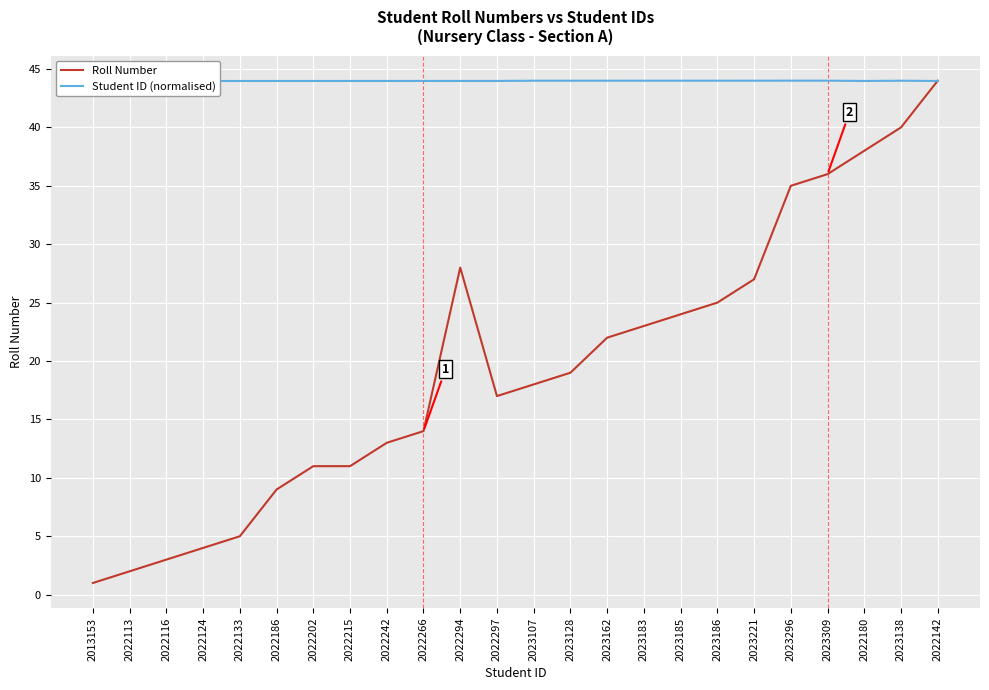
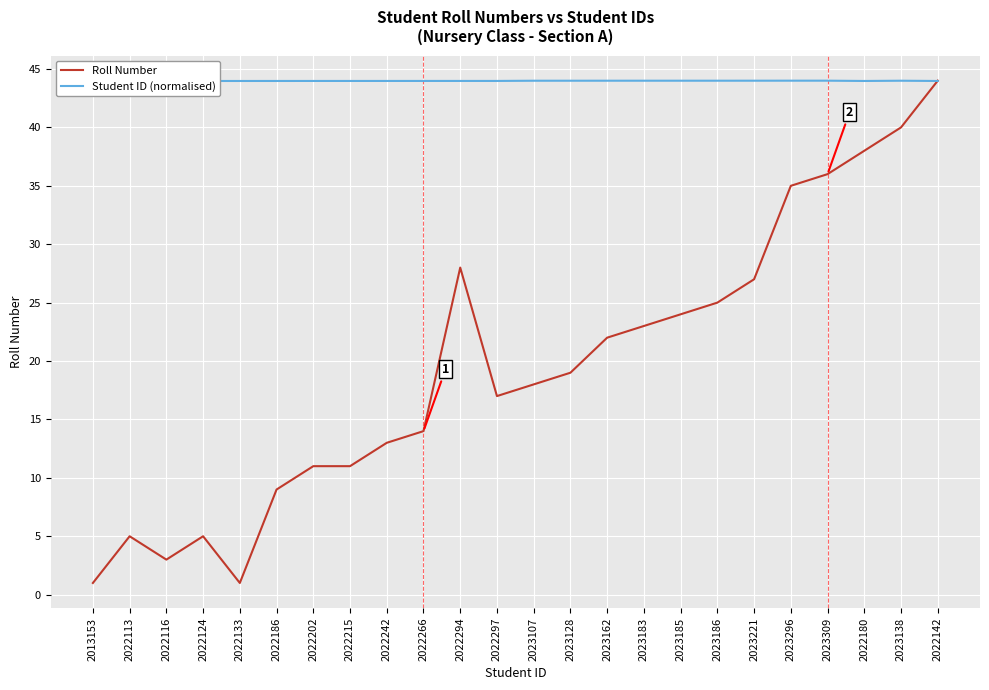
Roll Number, 2022113: 2 -> 5
Roll Number, 2022124: 4 -> 5
Roll Number, 2022133: 5 -> 1
